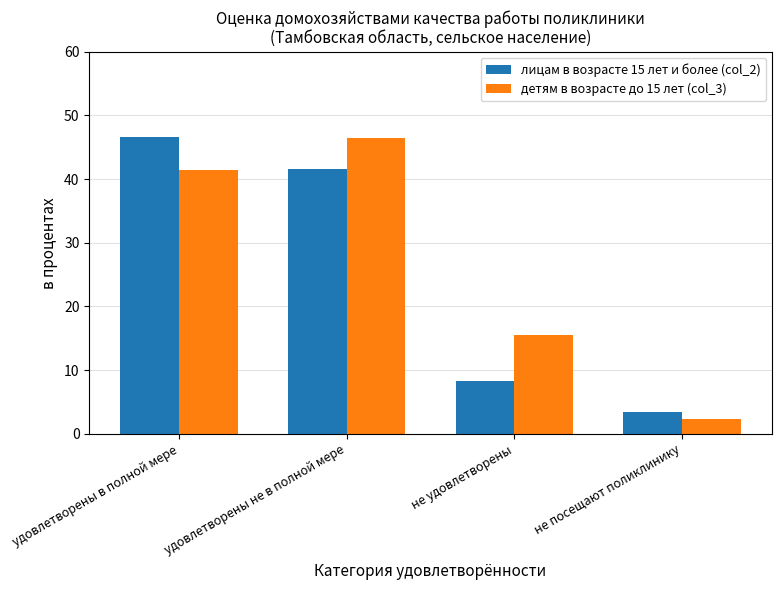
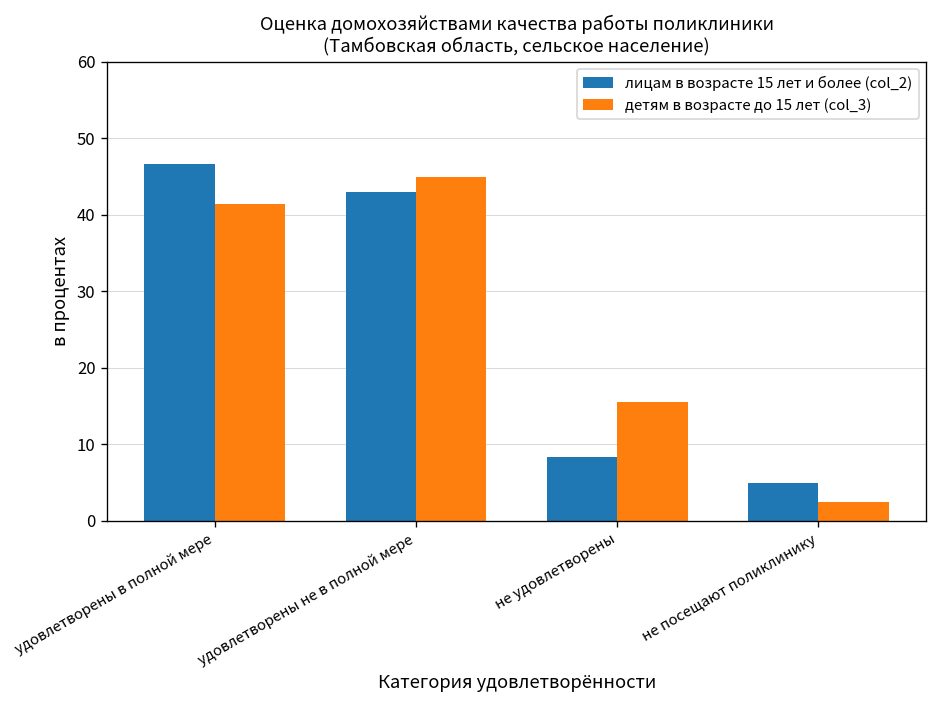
лицам в возрасте 15 лет и более (col_2), удовлетворены не в полной мере: 42 -> 43
детям в возрасте до 15 лет (col_3), удовлетворены не в полной мере: 46 -> 45
лицам в возрасте 15 лет и более (col_2), не посещают поликлинику: 3 -> 5
